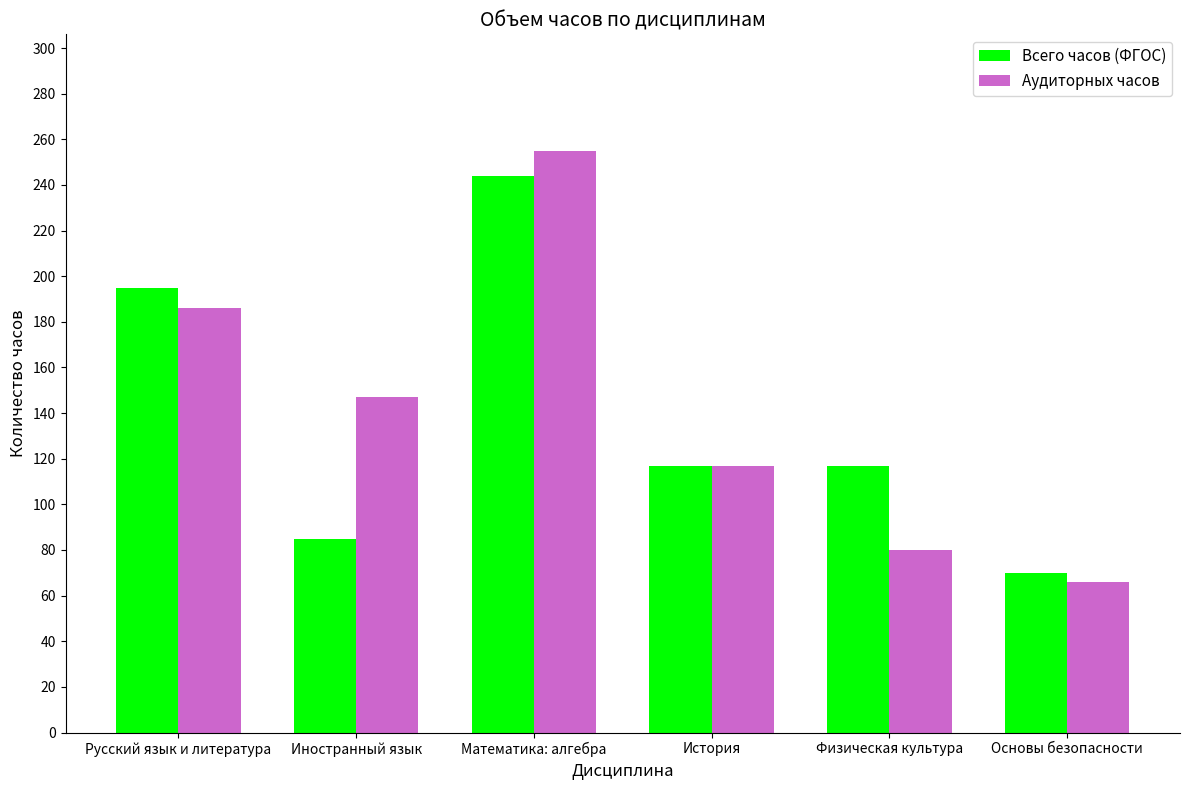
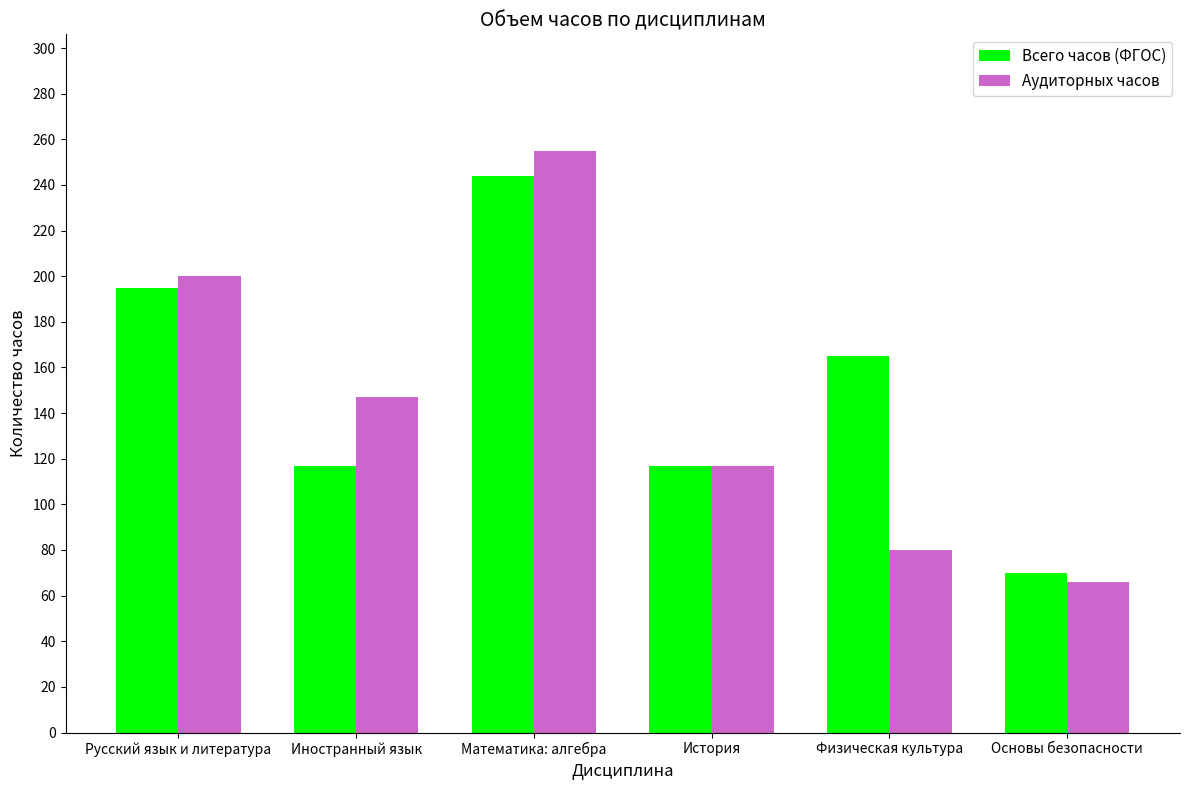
Аудиторных часов, Русский язык и литература: 186 -> 200
Всего часов (ФГОС), Иностранный язык: 85 -> 117
Всего часов (ФГОС), Физическая культура: 117 -> 165
